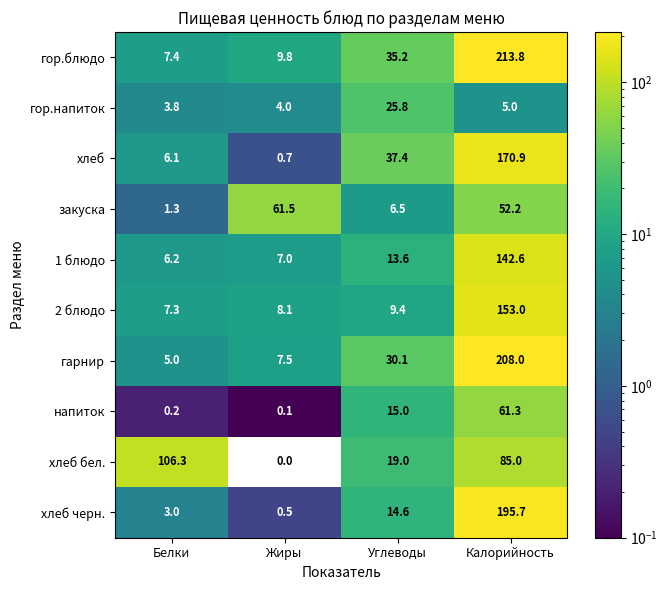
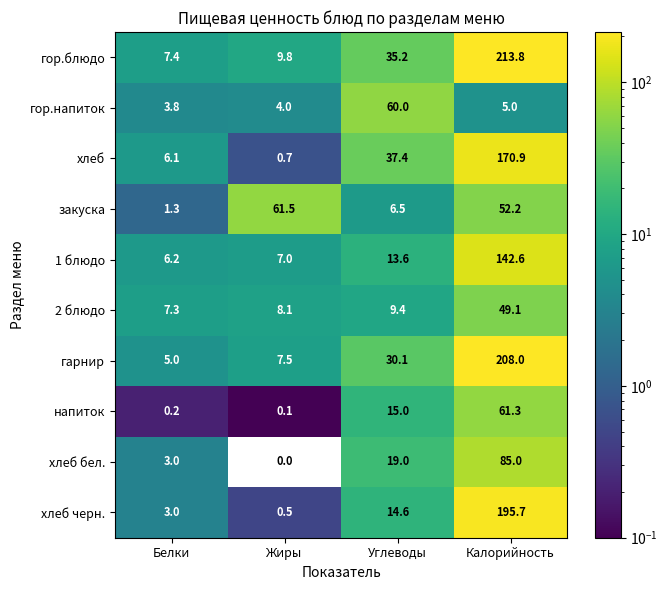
гор.напиток, Углеводы: 25.8 -> 60.0
2 блюдо, Калорийность: 153.0 -> 49.1
хлеб бел., Белки: 106.3 -> 3.0
